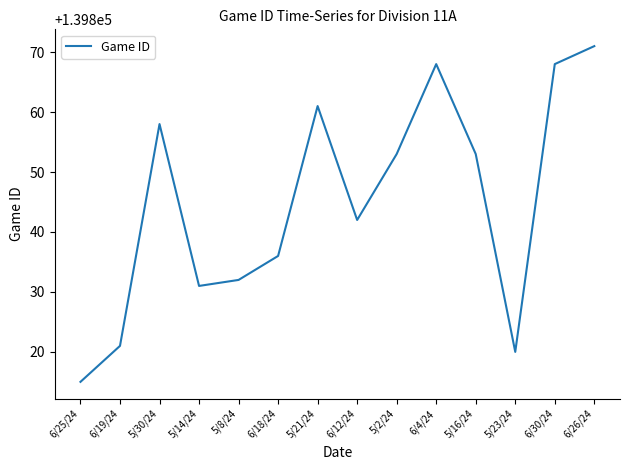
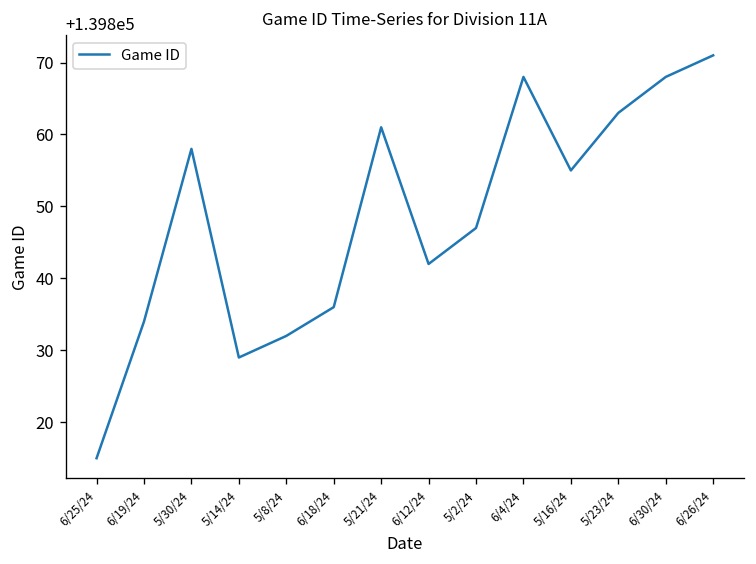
6/19/24: 139821 -> 139834
5/14/24: 139831 -> 139829
5/2/24: 139853 -> 139847
5/16/24: 139853 -> 139855
5/23/24: 139820 -> 139863
